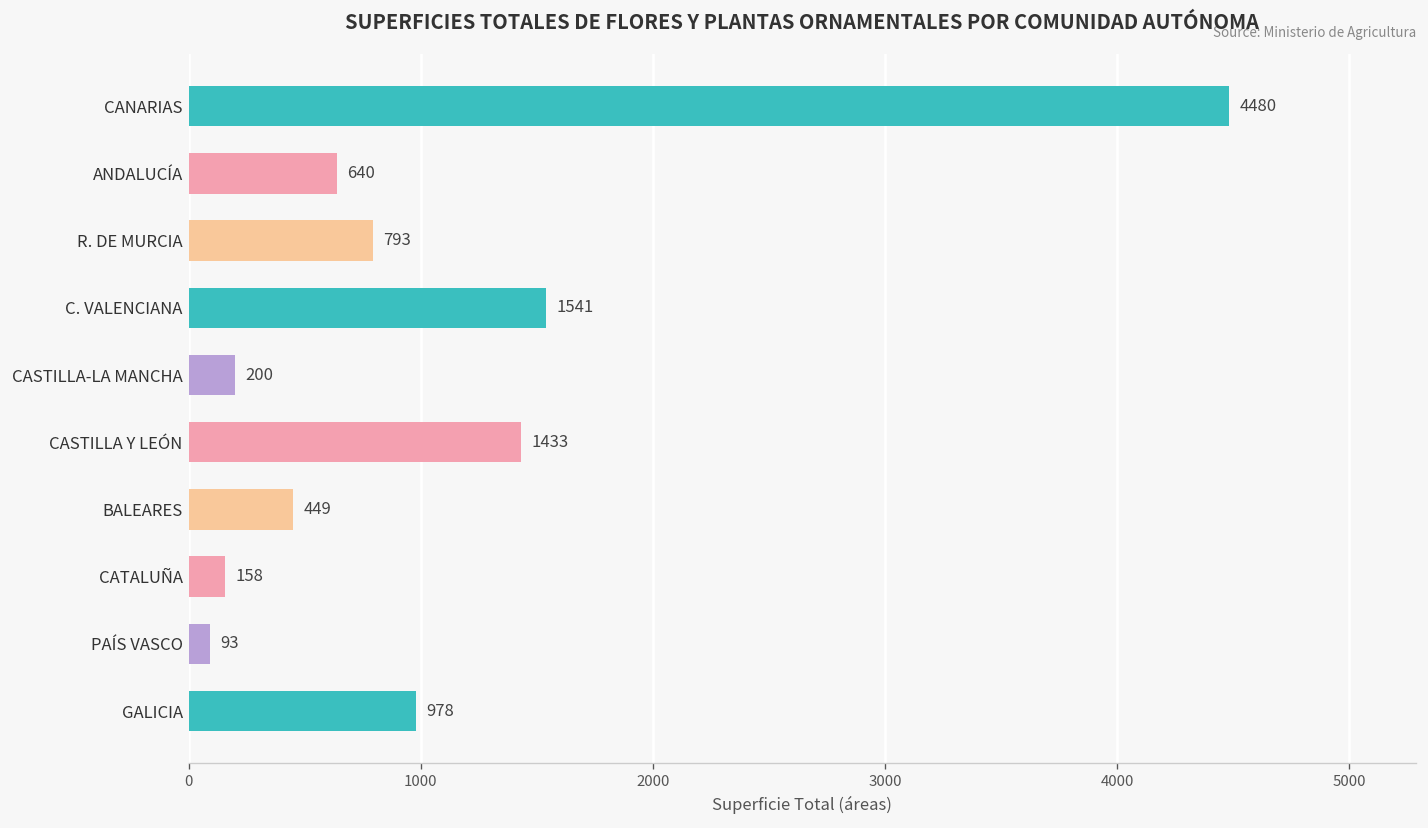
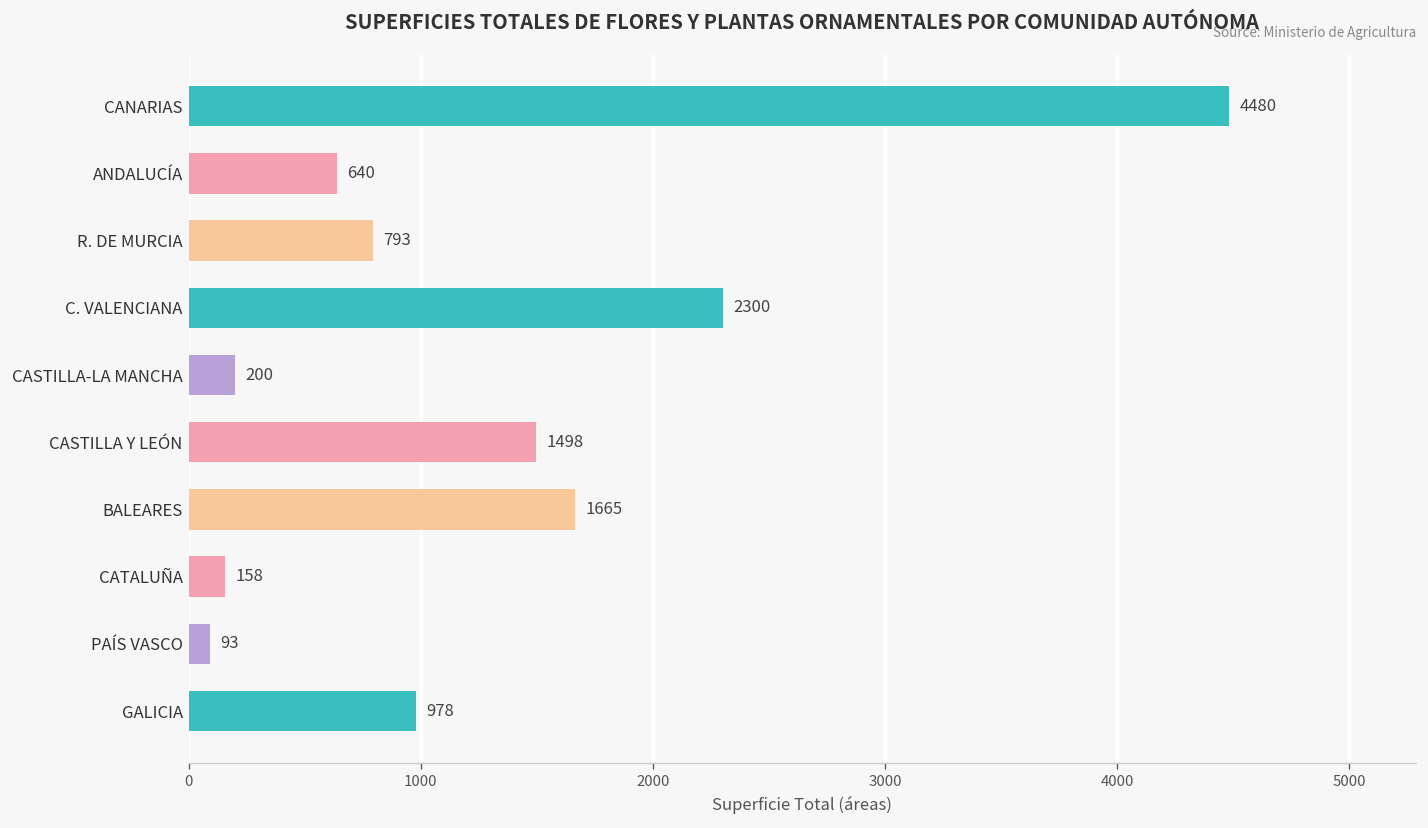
C. VALENCIANA: 1541 -> 2300
CASTILLA Y LEÓN: 1433 -> 1498
BALEARES: 449 -> 1665
